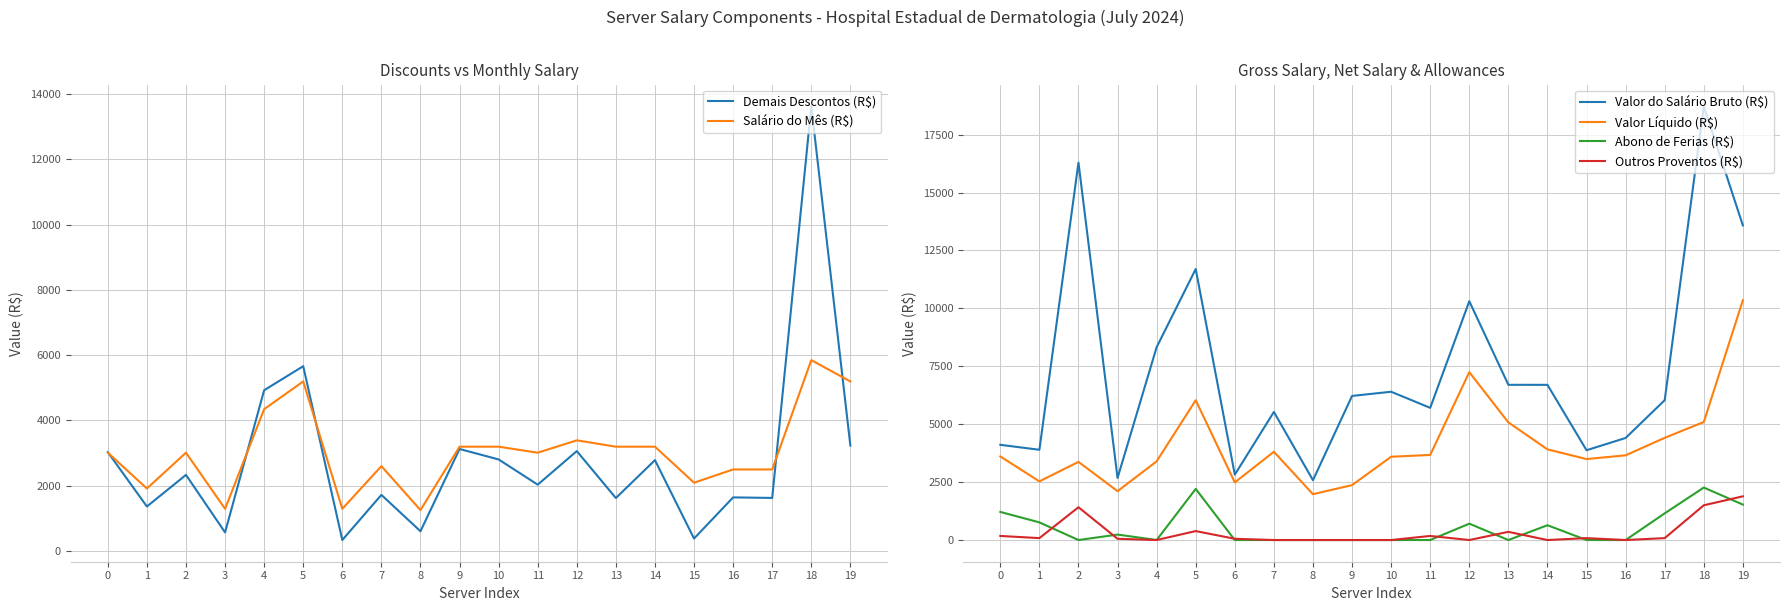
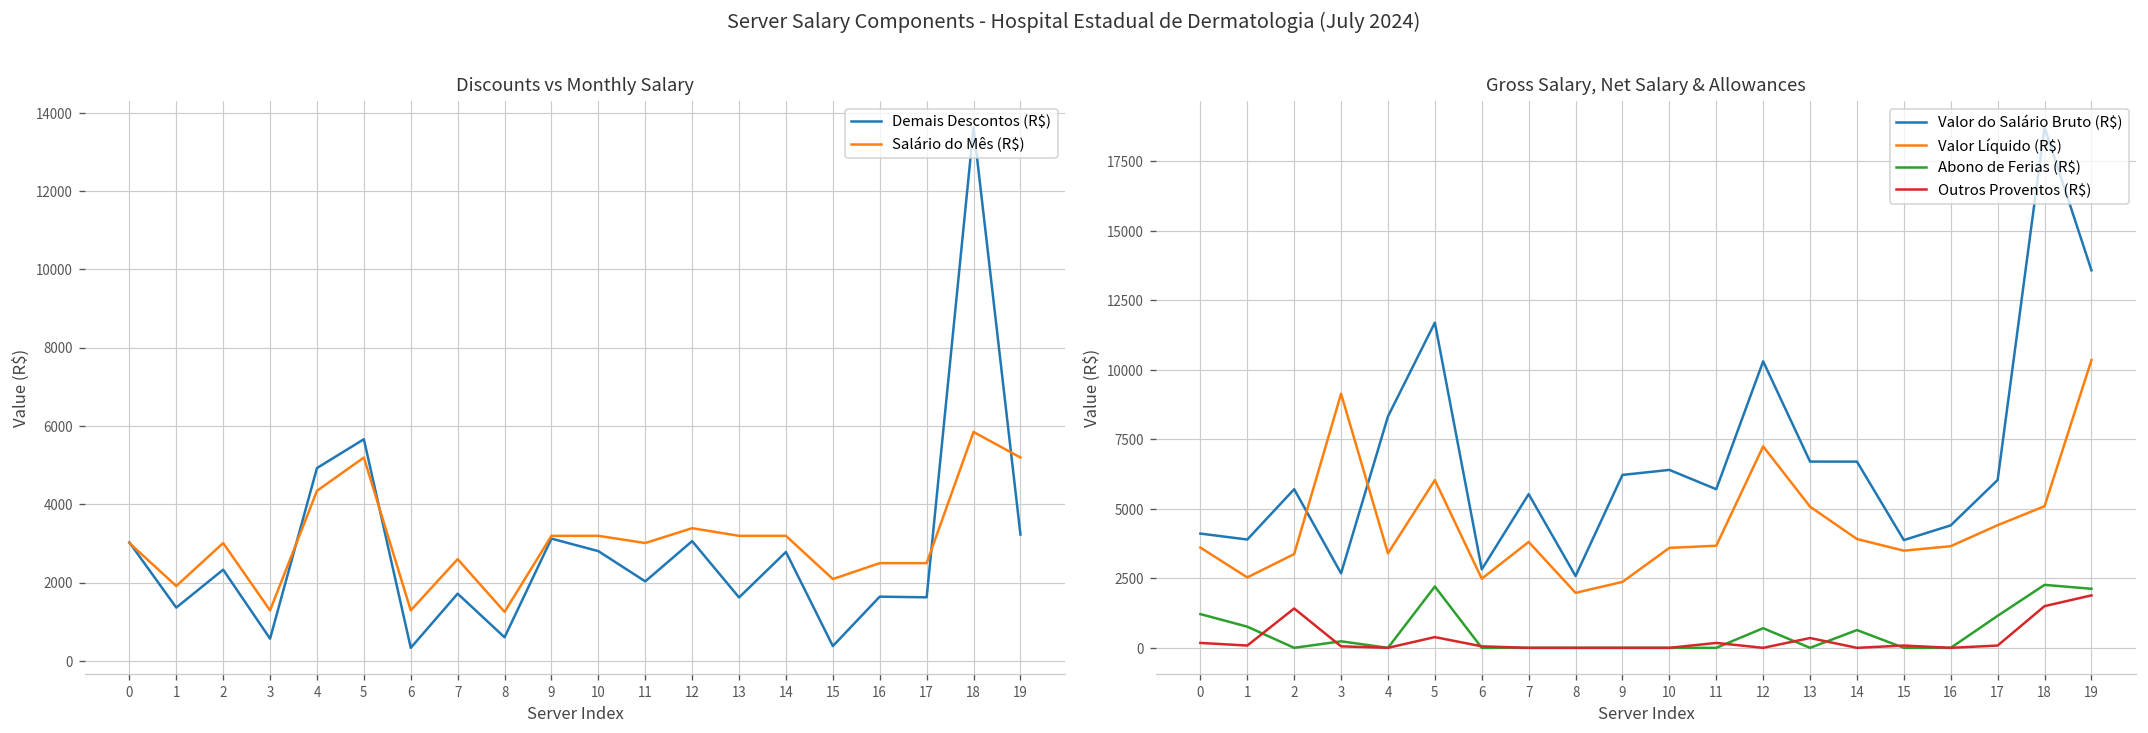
Gross Salary, Net Salary & Allowances, Valor do Salário Bruto (R$), 2: 16300 -> 5700
Gross Salary, Net Salary & Allowances, Valor Líquido (R$), 3: 2100 -> 9100
Gross Salary, Net Salary & Allowances, Abono de Ferias (R$), 19: 1500 -> 2100
